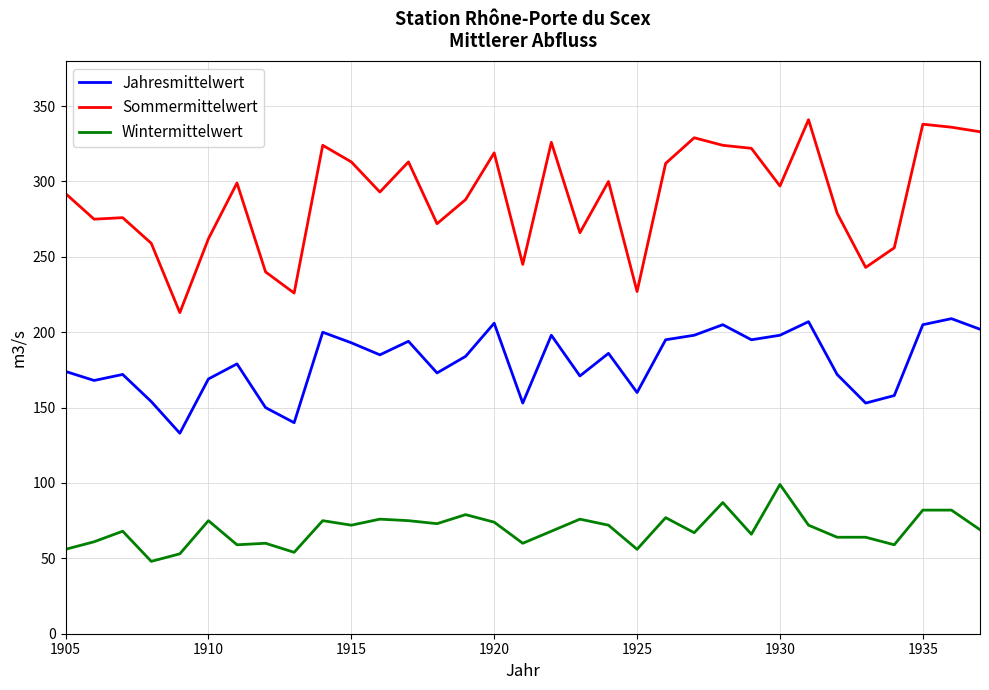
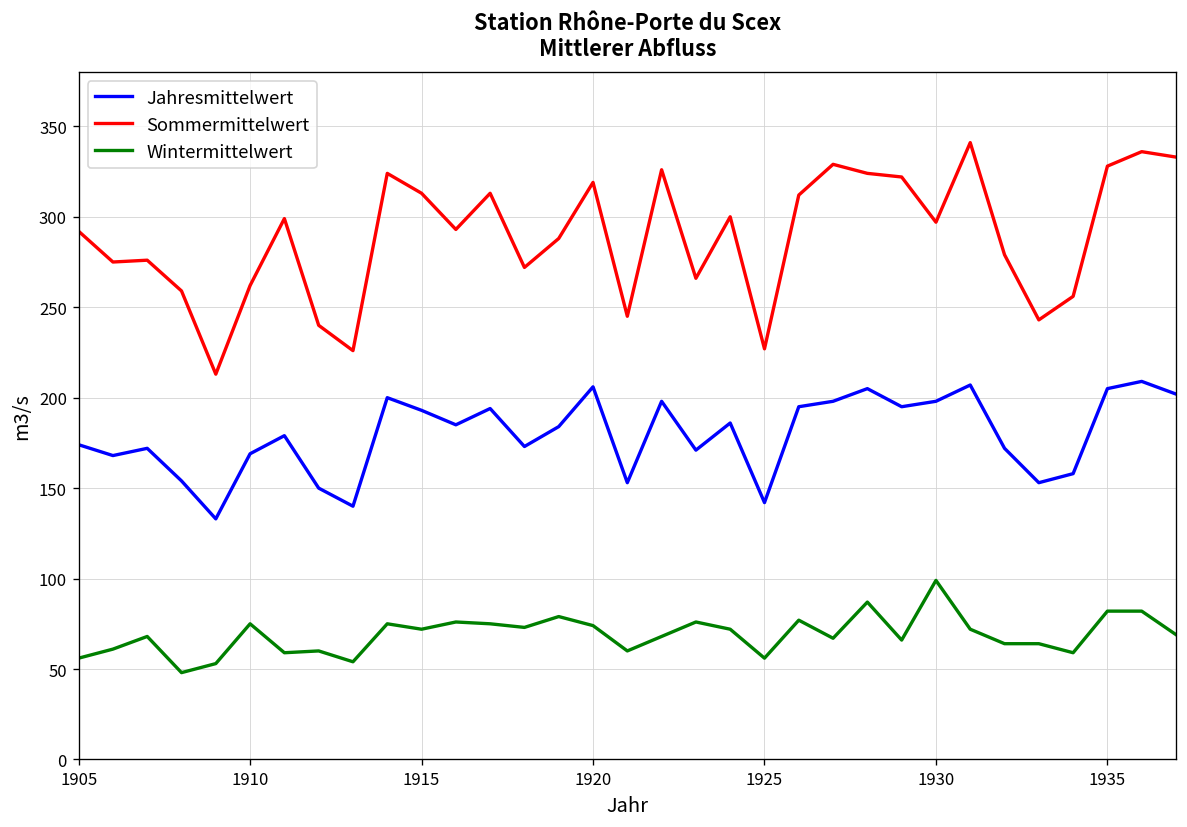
Jahresmittelwert, 1925: 160 -> 142
Sommermittelwert, 1935: 338 -> 328
